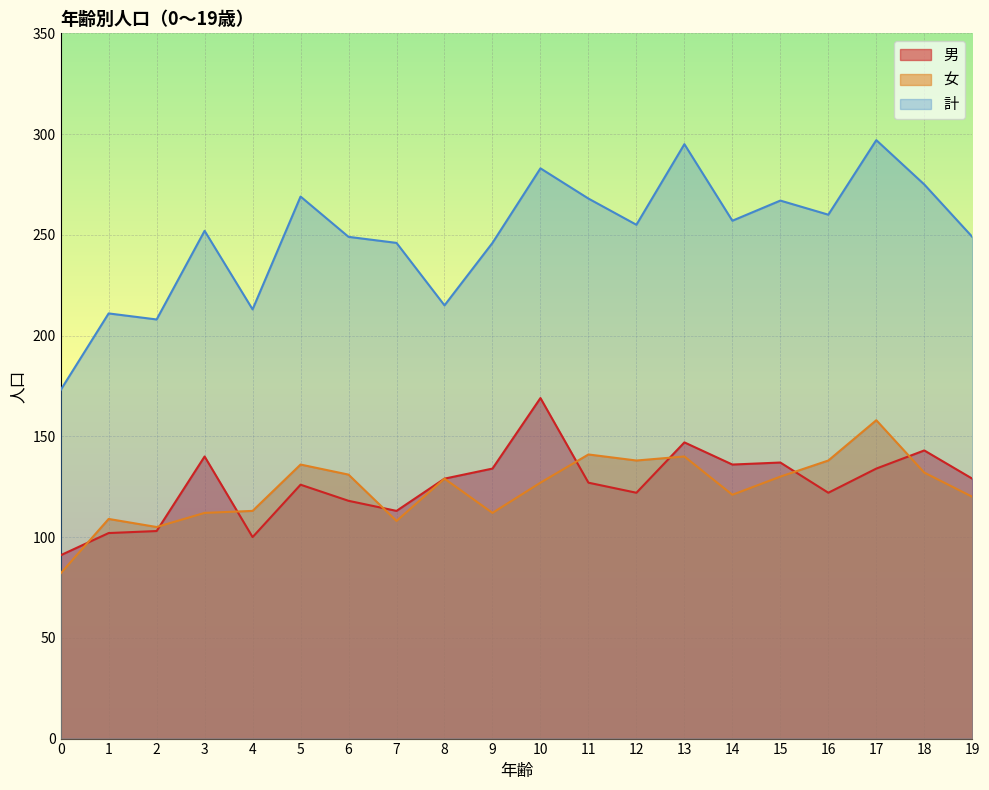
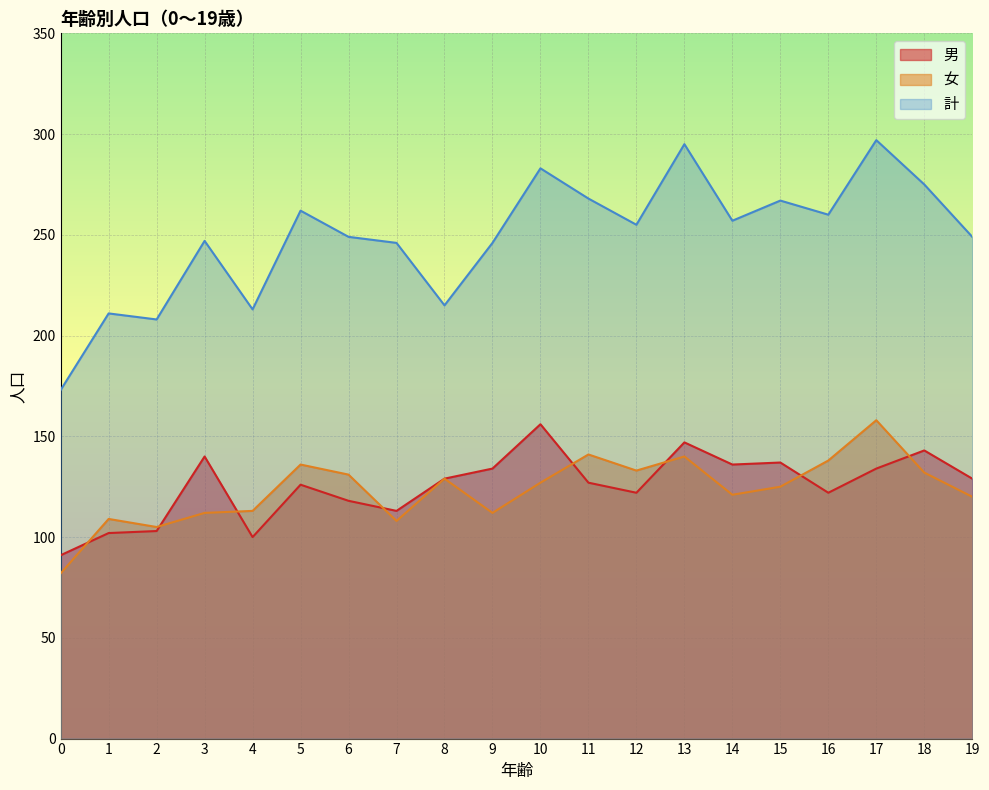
計, 3: 252 -> 247
計, 5: 269 -> 262
男, 10: 169 -> 156
女, 12: 138 -> 133
女, 15: 130 -> 125
